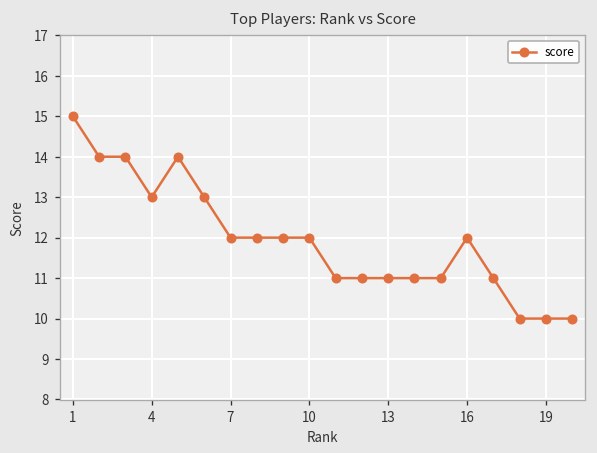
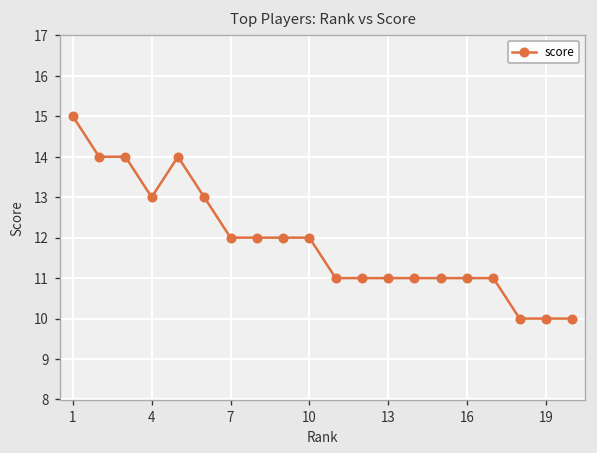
16: 12 -> 11
